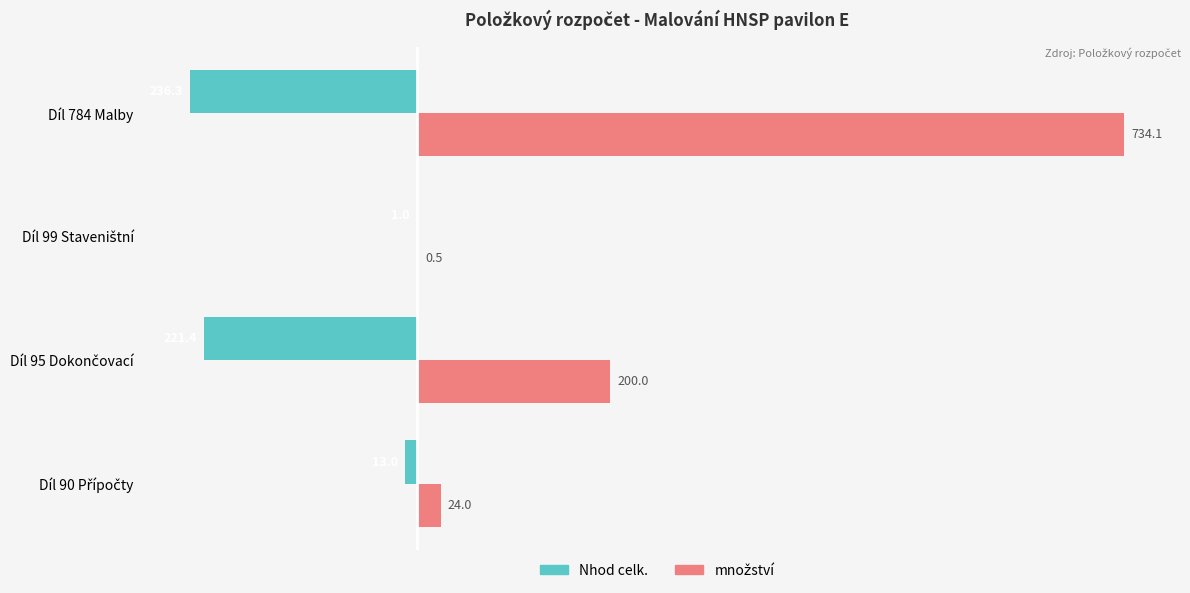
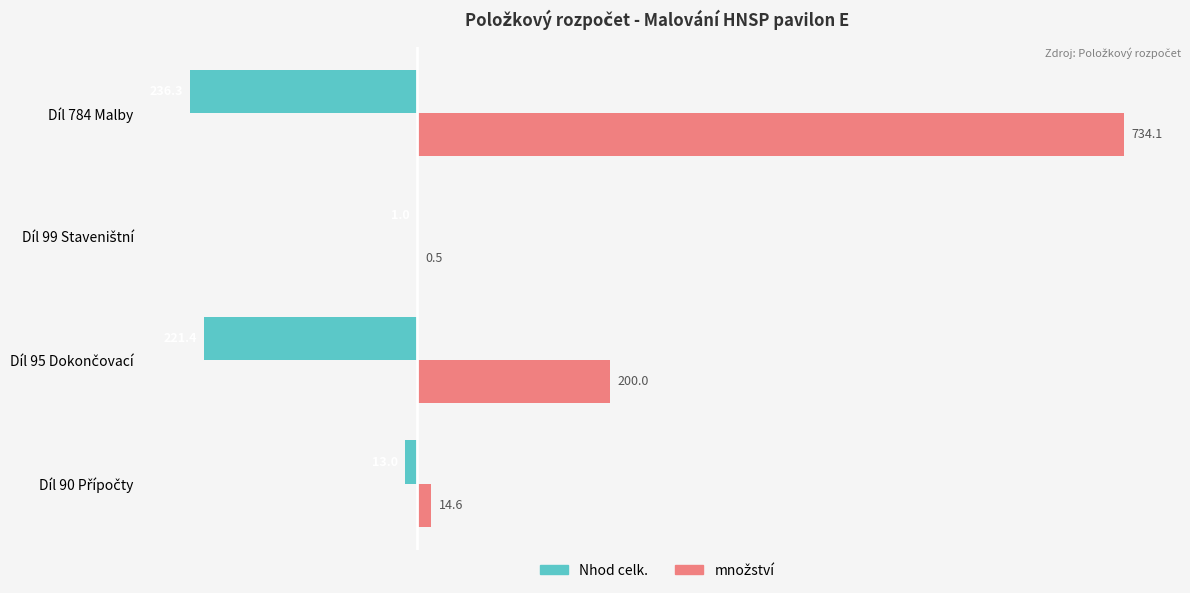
množství, Díl 90 Přípočty: 24.0 -> 14.6
